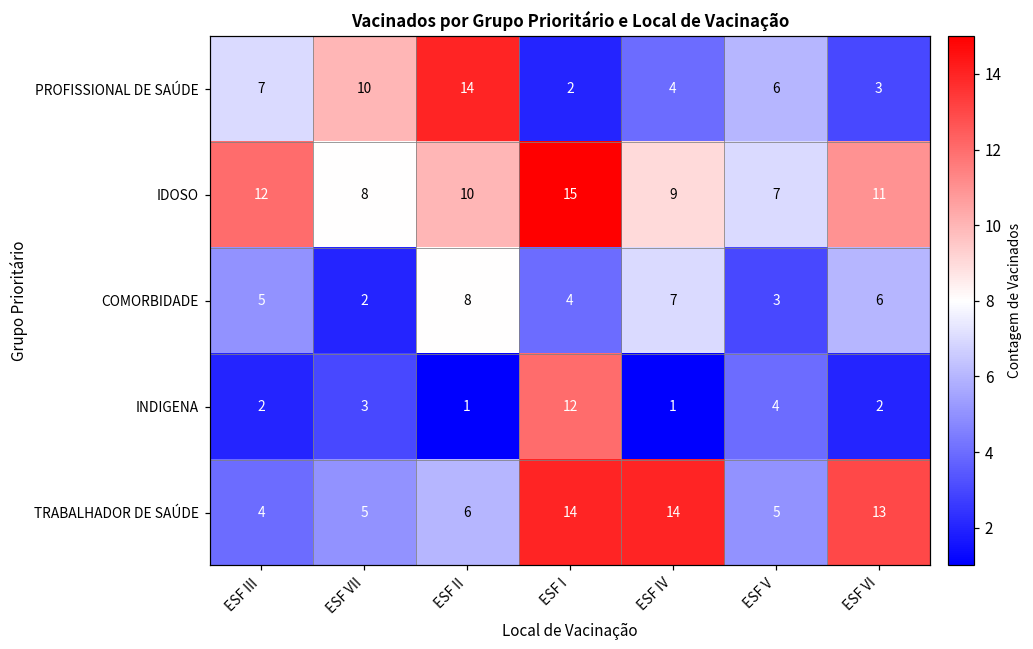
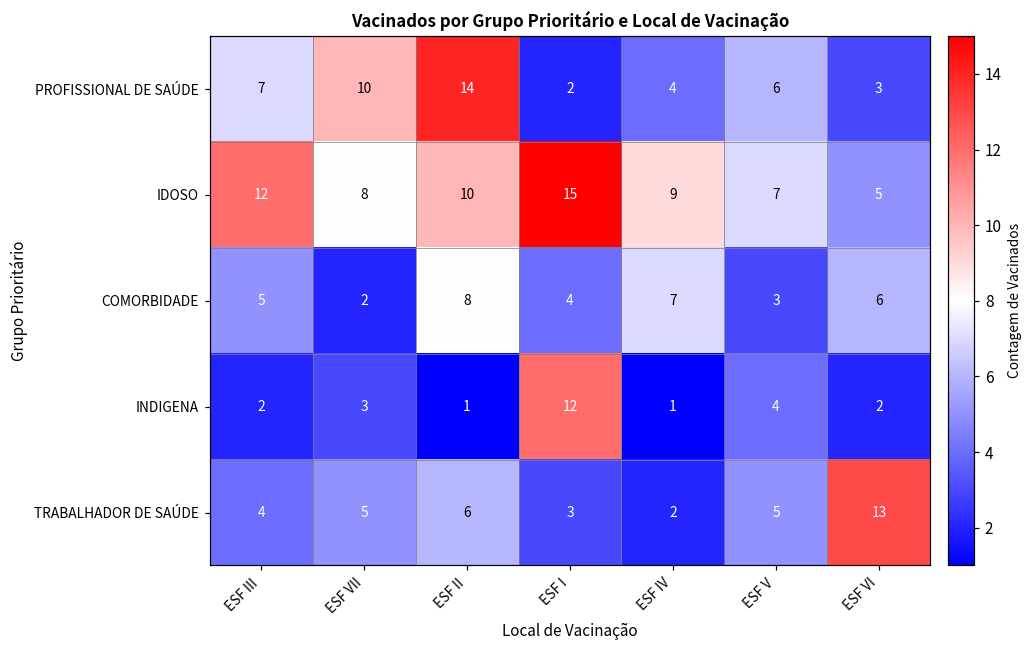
IDOSO, ESF VI: 11 -> 5
TRABALHADOR DE SAÚDE, ESF I: 14 -> 3
TRABALHADOR DE SAÚDE, ESF IV: 14 -> 2
